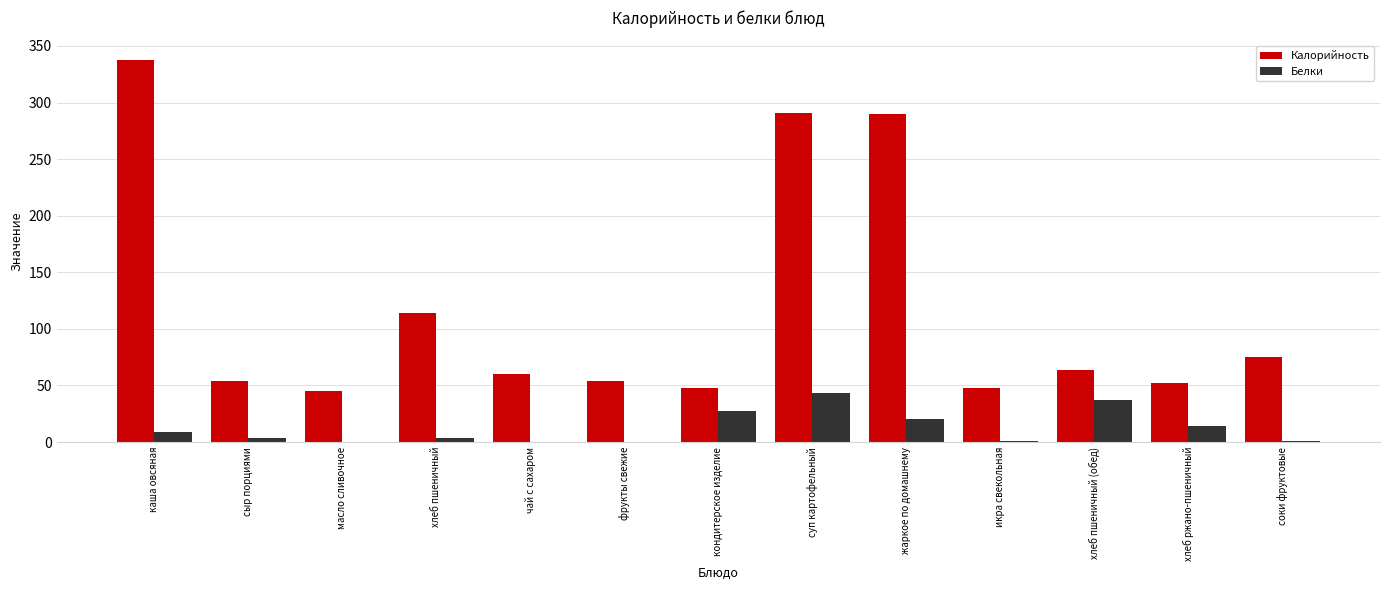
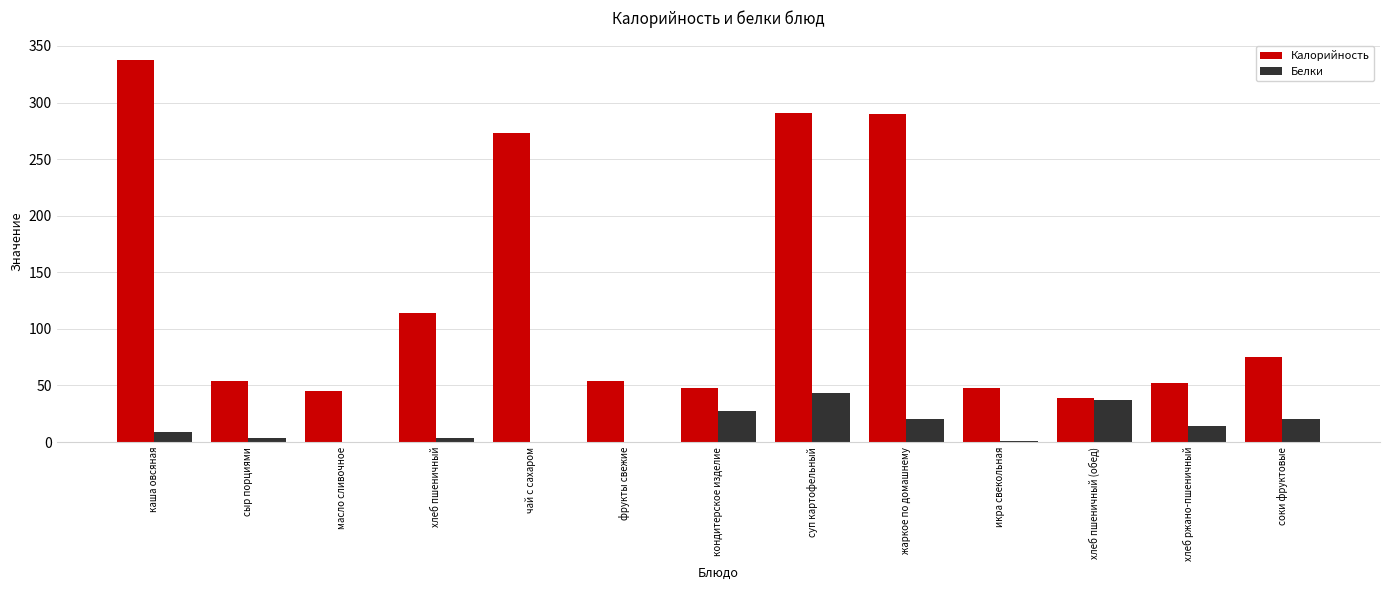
Калорийность, чай с сахаром: 60 -> 273
Калорийность, хлеб пшеничный (обед): 64 -> 39
Белки, соки фруктовые: 1 -> 20
